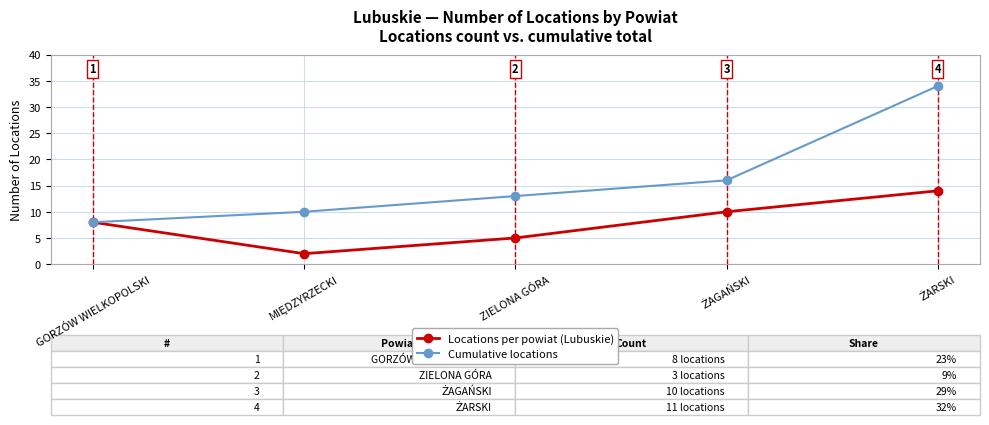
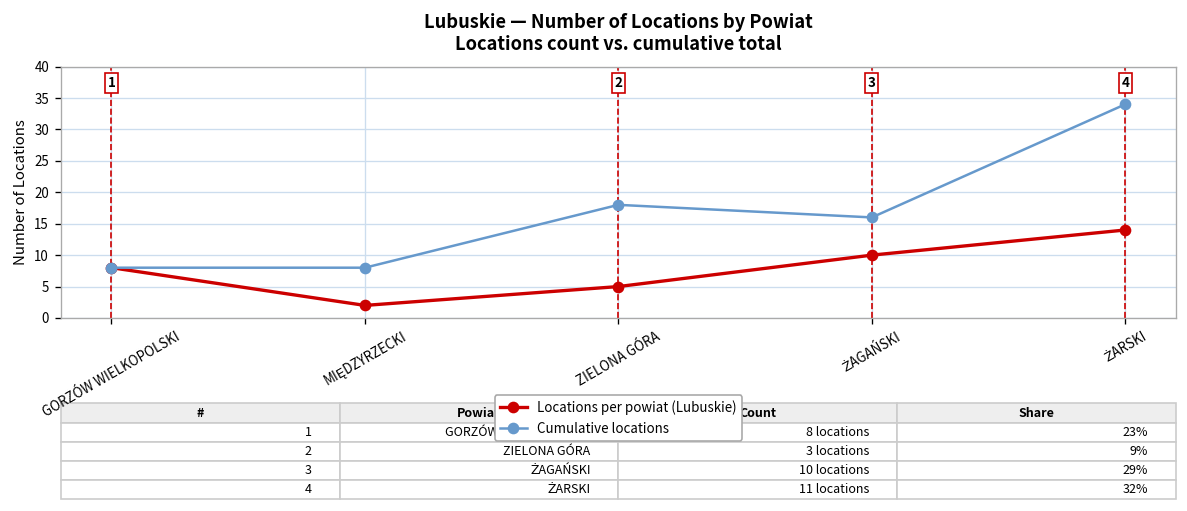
Cumulative locations, MIĘDZYRZECKI: 10 -> 8
Cumulative locations, ZIELONA GÓRA: 13 -> 18
